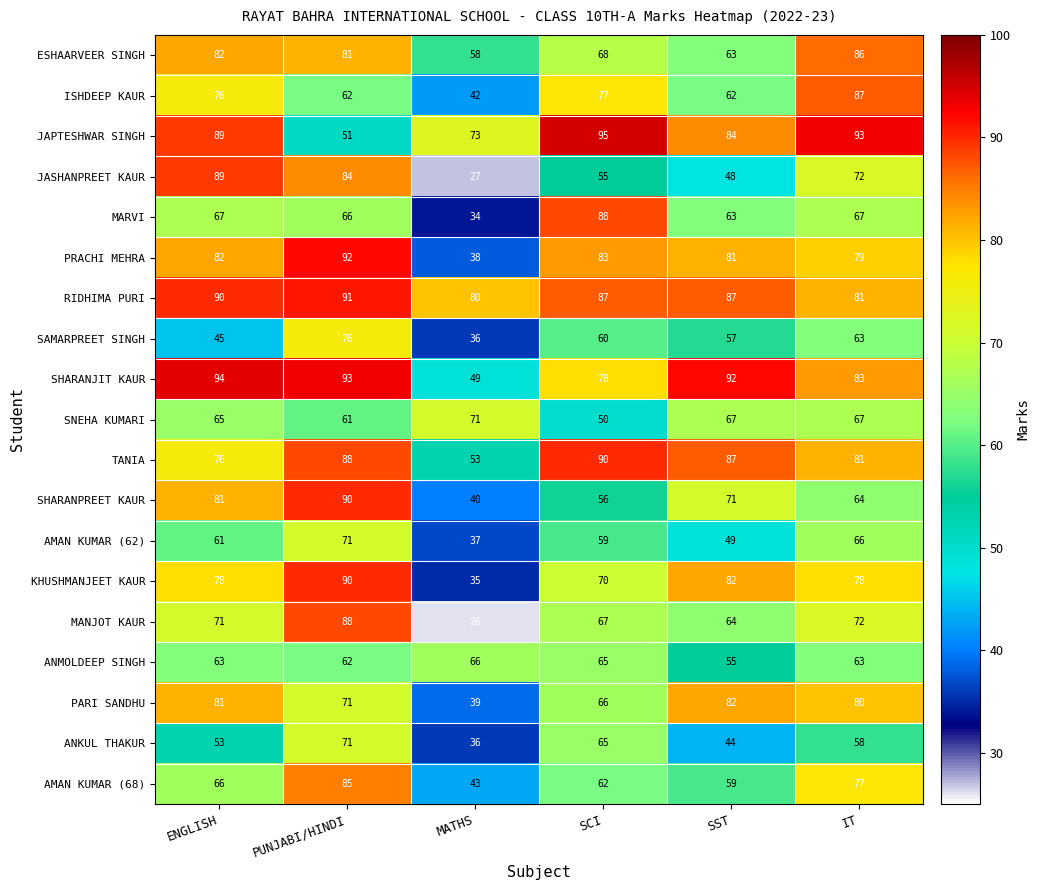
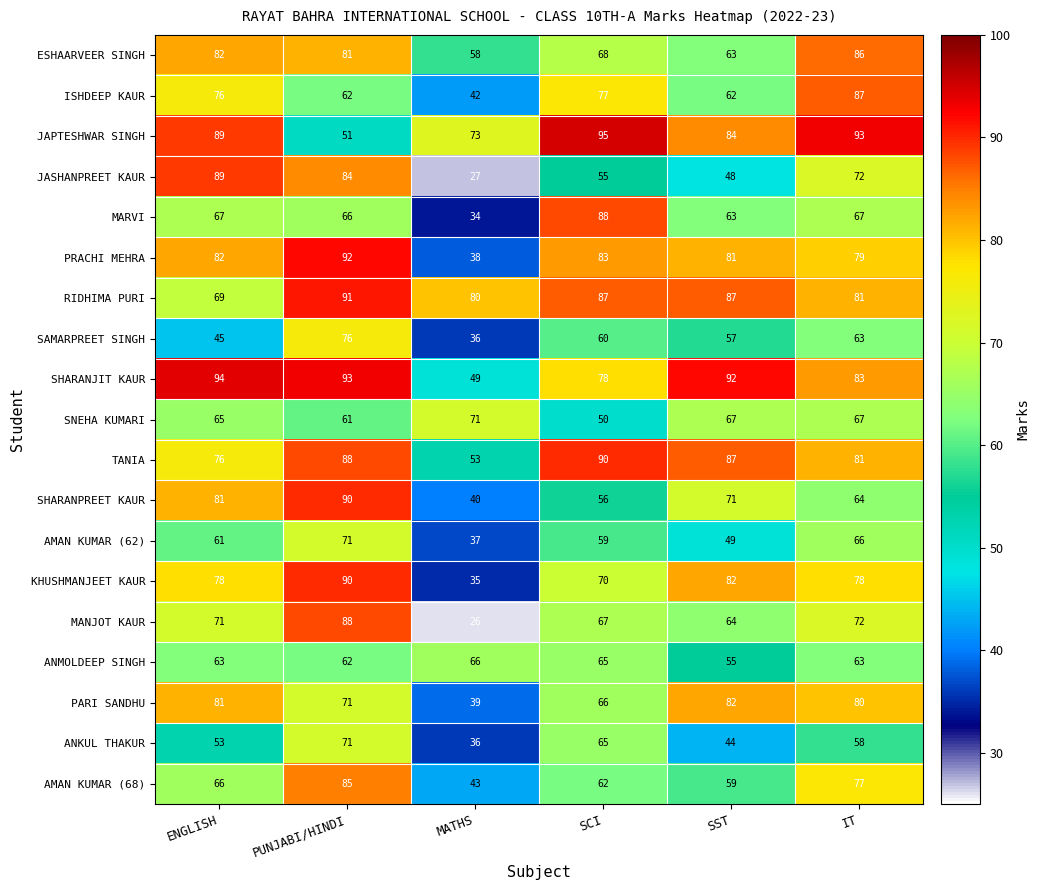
RIDHIMA PURI, ENGLISH: 90 -> 69
